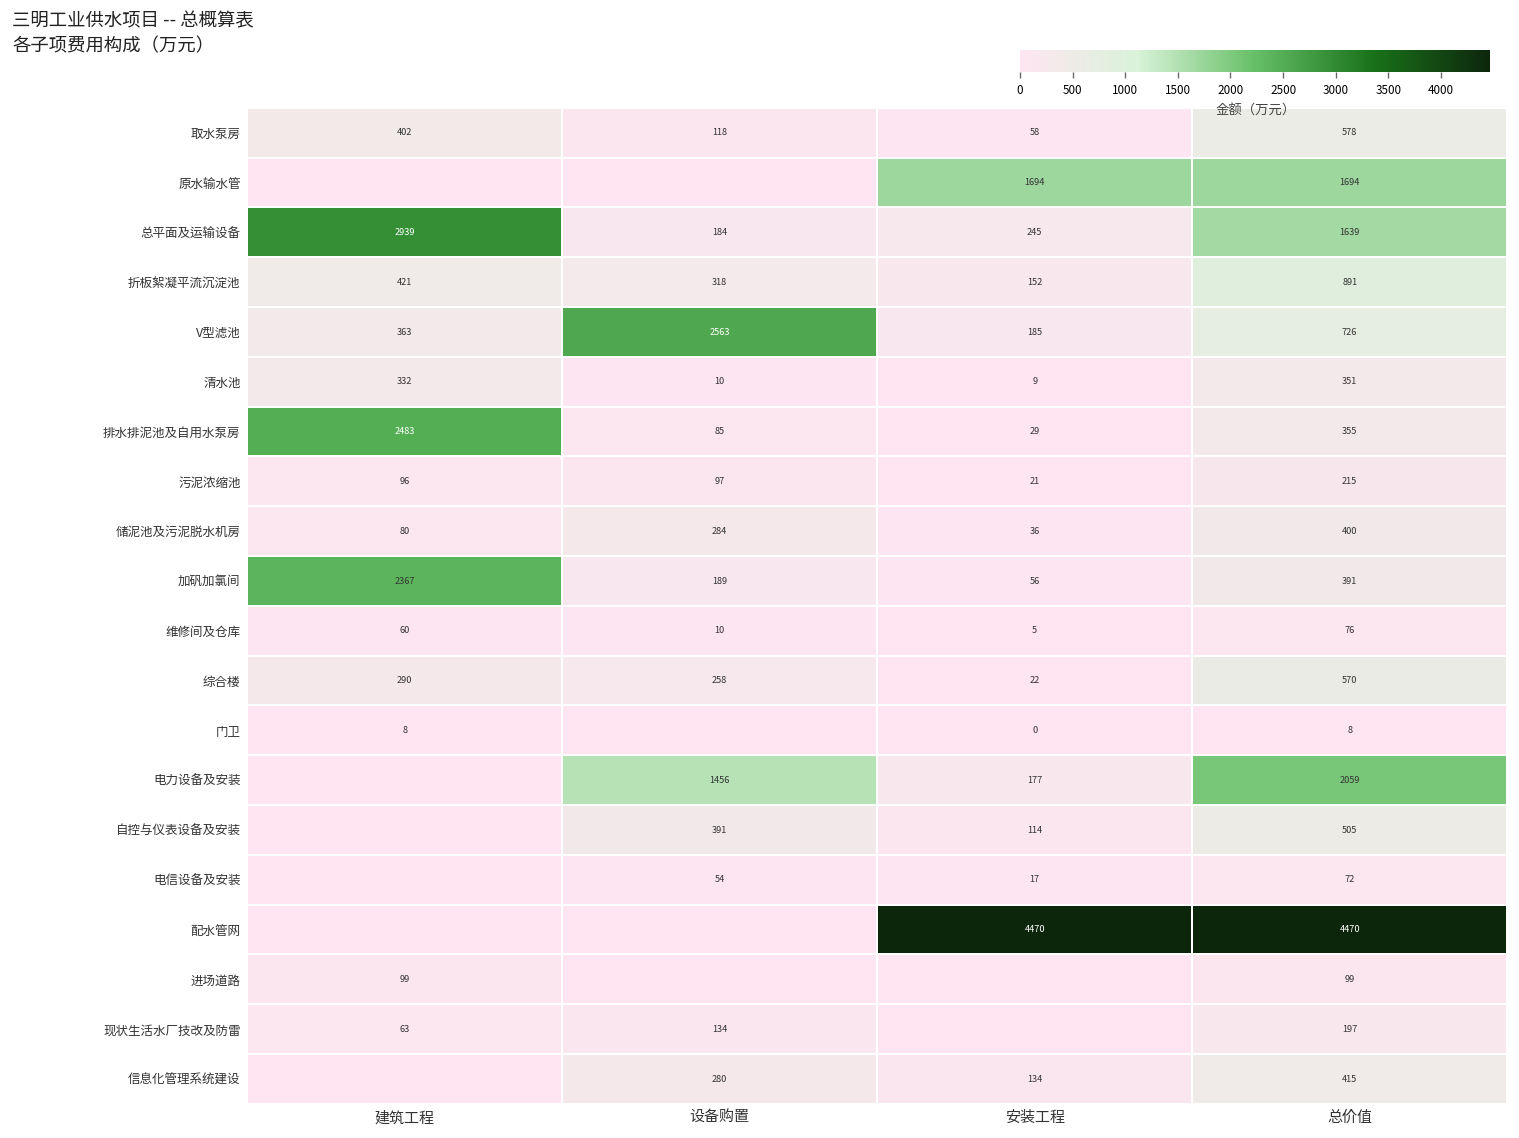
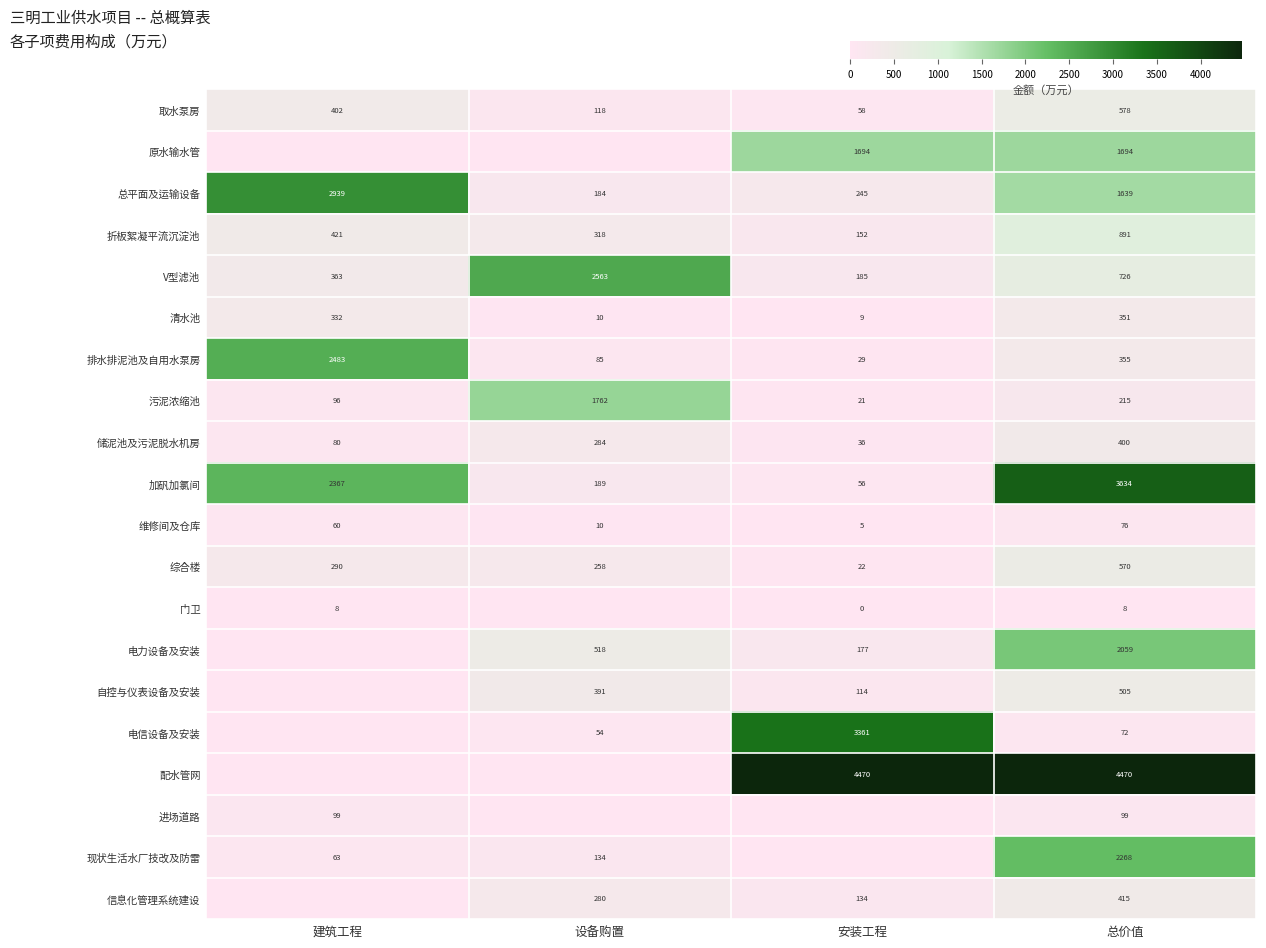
污泥浓缩池, 设备购置: 97 -> 1762
加矾加氯间, 总价值: 391 -> 3634
电力设备及安装, 设备购置: 1456 -> 518
电信设备及安装, 安装工程: 17 -> 3361
现状生活水厂技改及防雷, 总价值: 197 -> 2268
